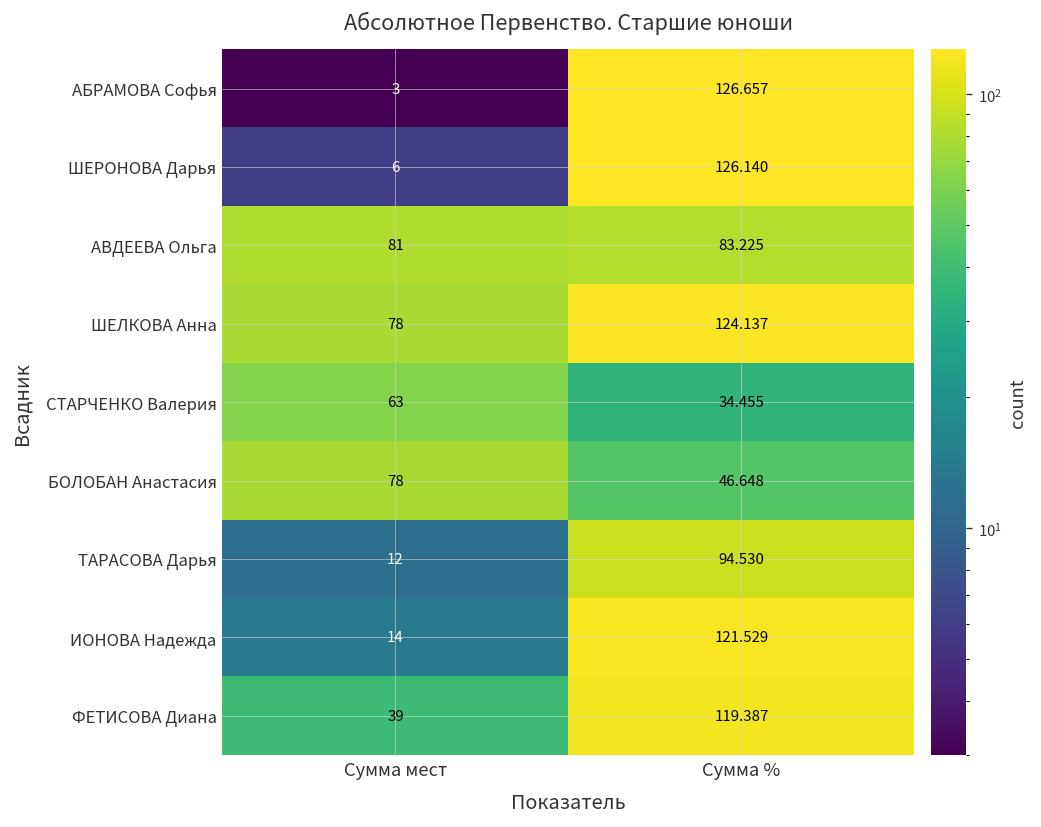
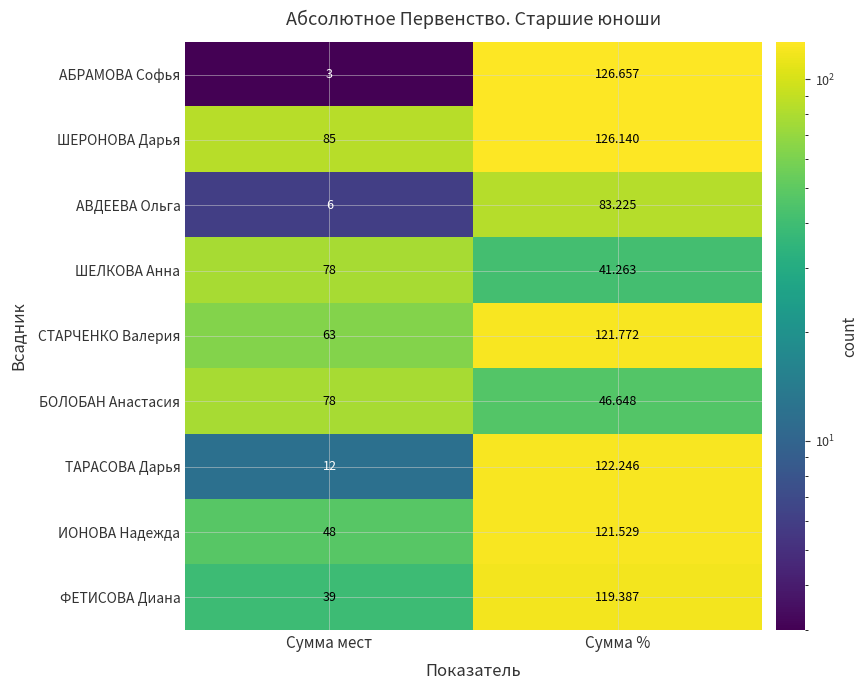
ШЕРОНОВА Дарья, Сумма мест: 6 -> 85
АВДЕЕВА Ольга, Сумма мест: 81 -> 6
ШЕЛКОВА Анна, Сумма %: 124.137 -> 41.263
СТАРЧЕНКО Валерия, Сумма %: 34.455 -> 121.772
ТАРАСОВА Дарья, Сумма %: 94.530 -> 122.246
ИОНОВА Надежда, Сумма мест: 14 -> 48
